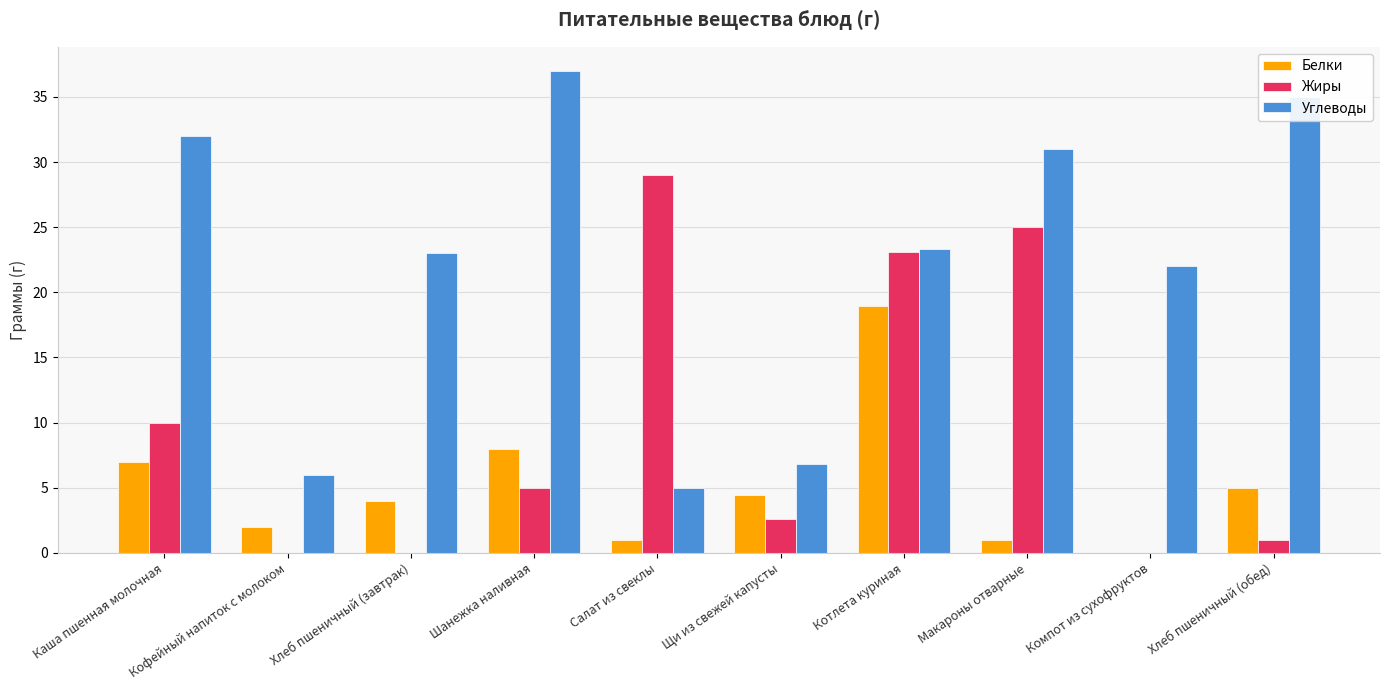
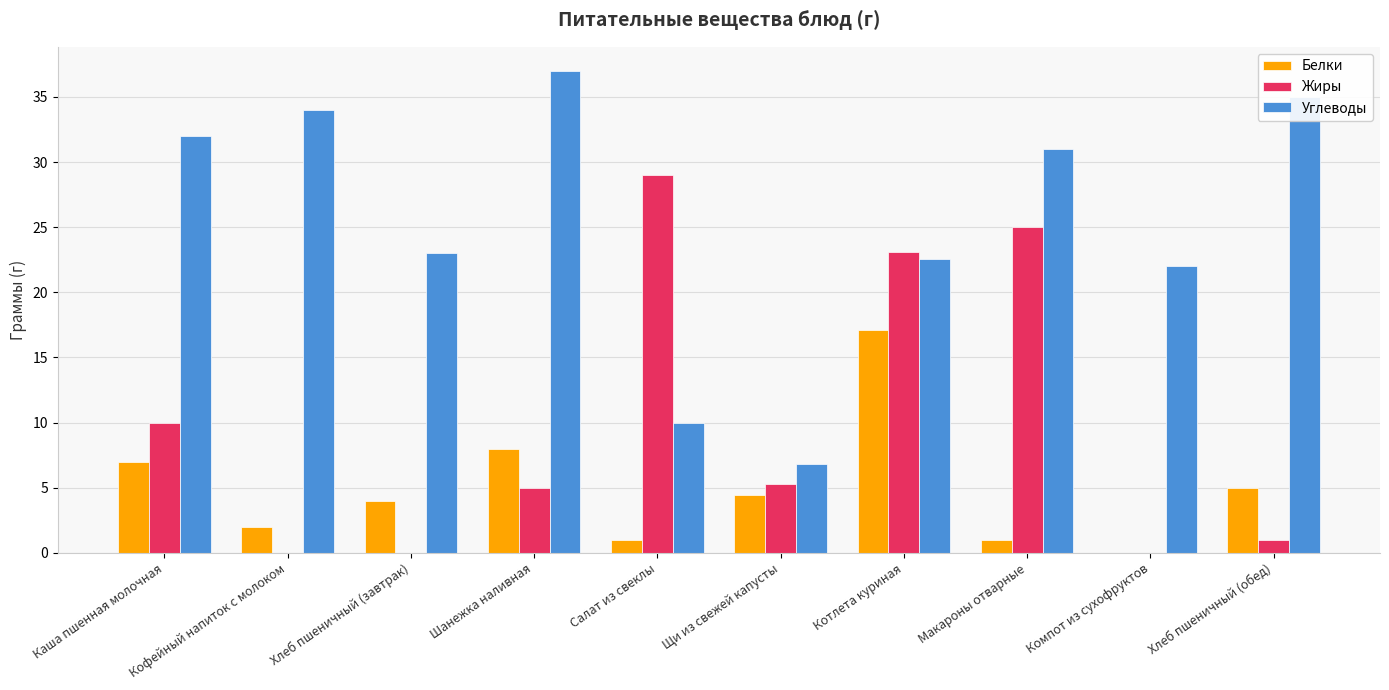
Углеводы, Кофейный напиток с молоком: 6 -> 34
Углеводы, Салат из свеклы: 5 -> 10
Жиры, Щи из свежей капусты: 2.6 -> 5.3
Белки, Котлета куриная: 19.0 -> 17.1
Углеводы, Котлета куриная: 23.3 -> 22.6
